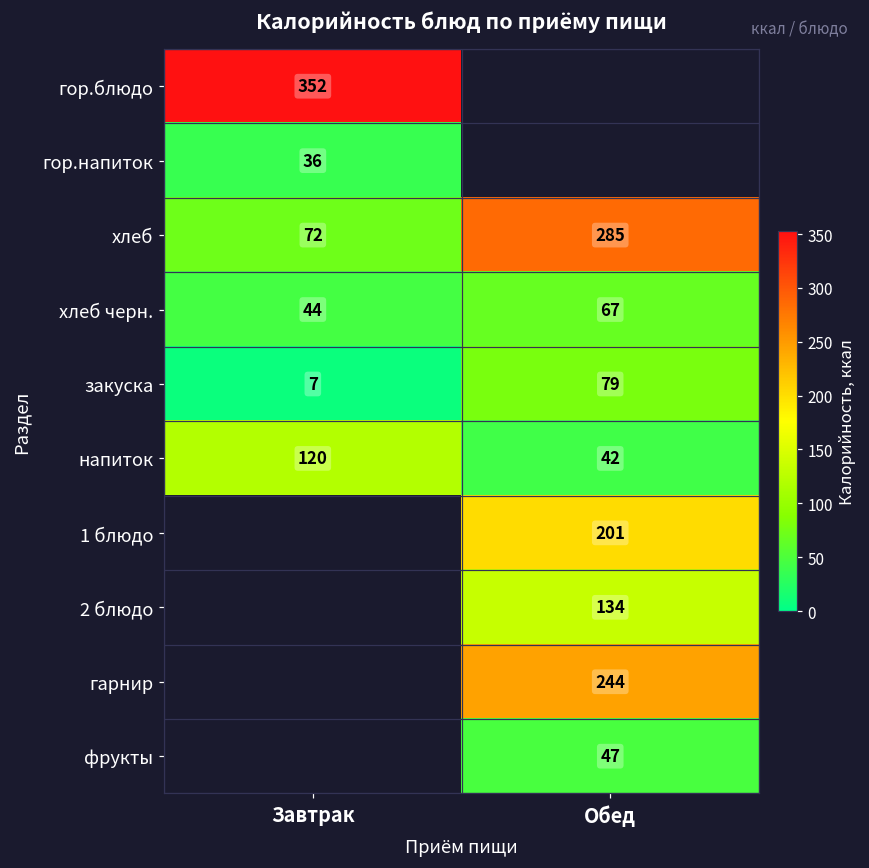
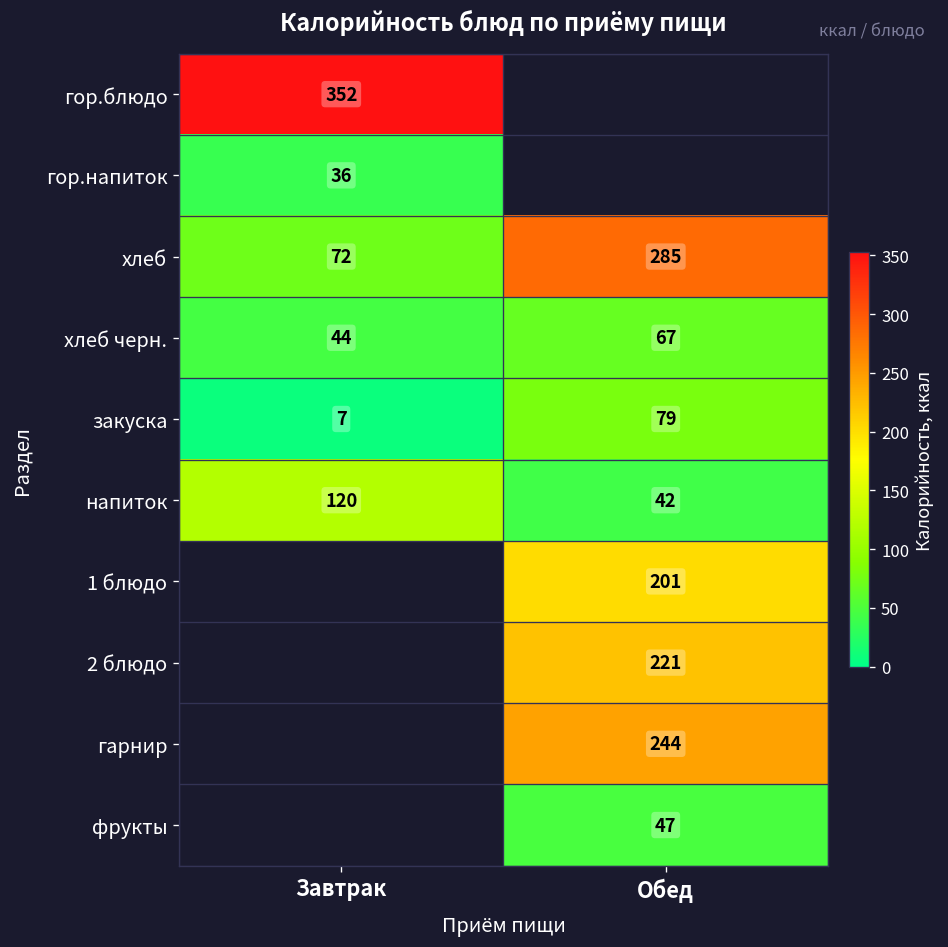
2 блюдо, Обед: 134 -> 221
